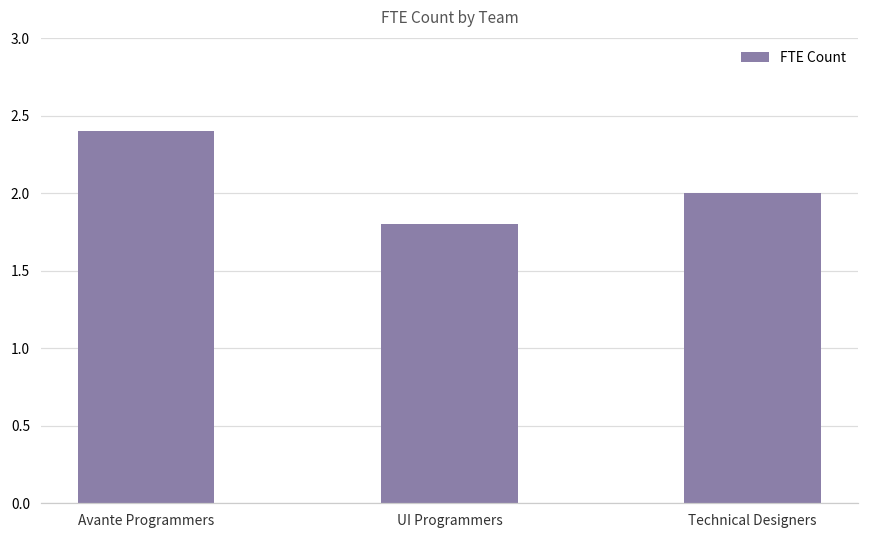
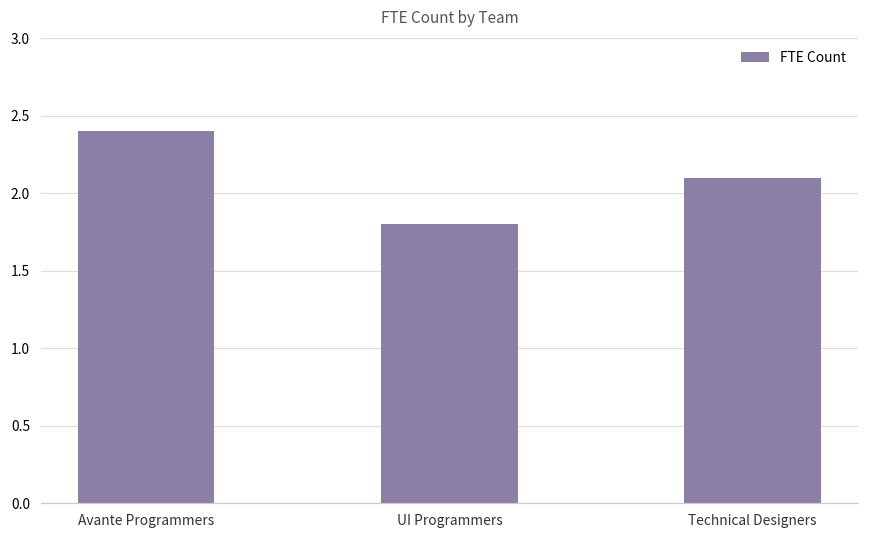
Technical Designers: 2.0 -> 2.1
